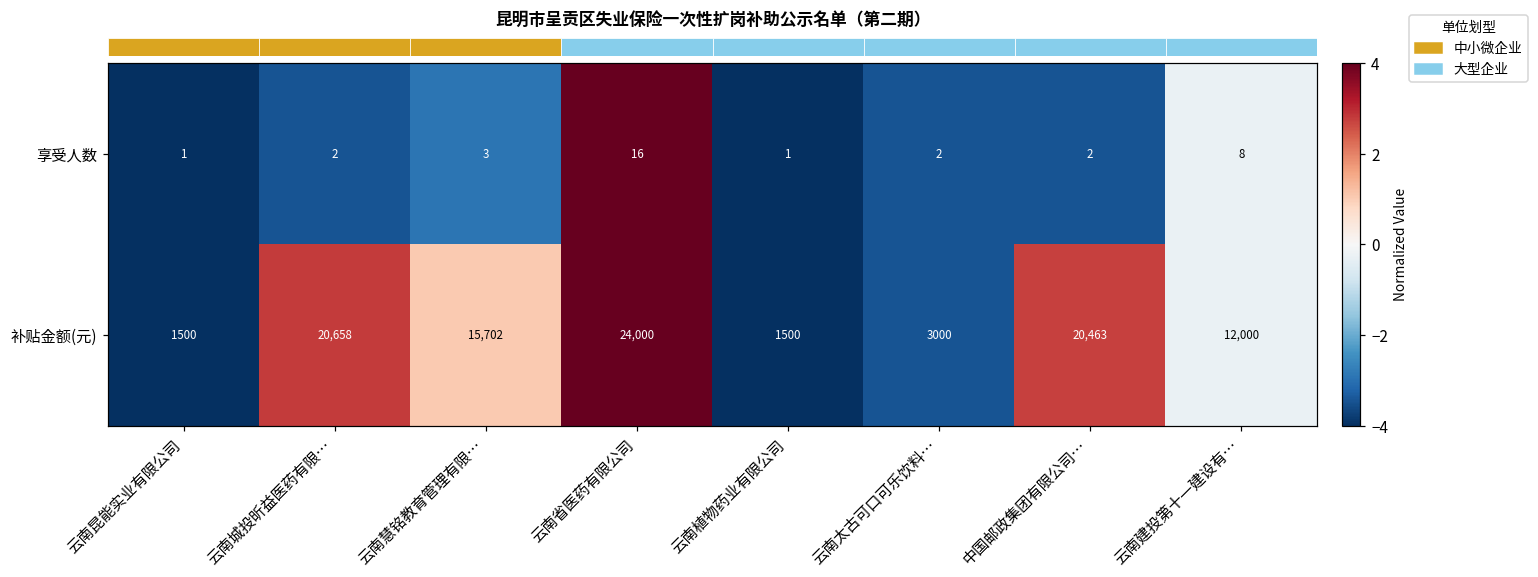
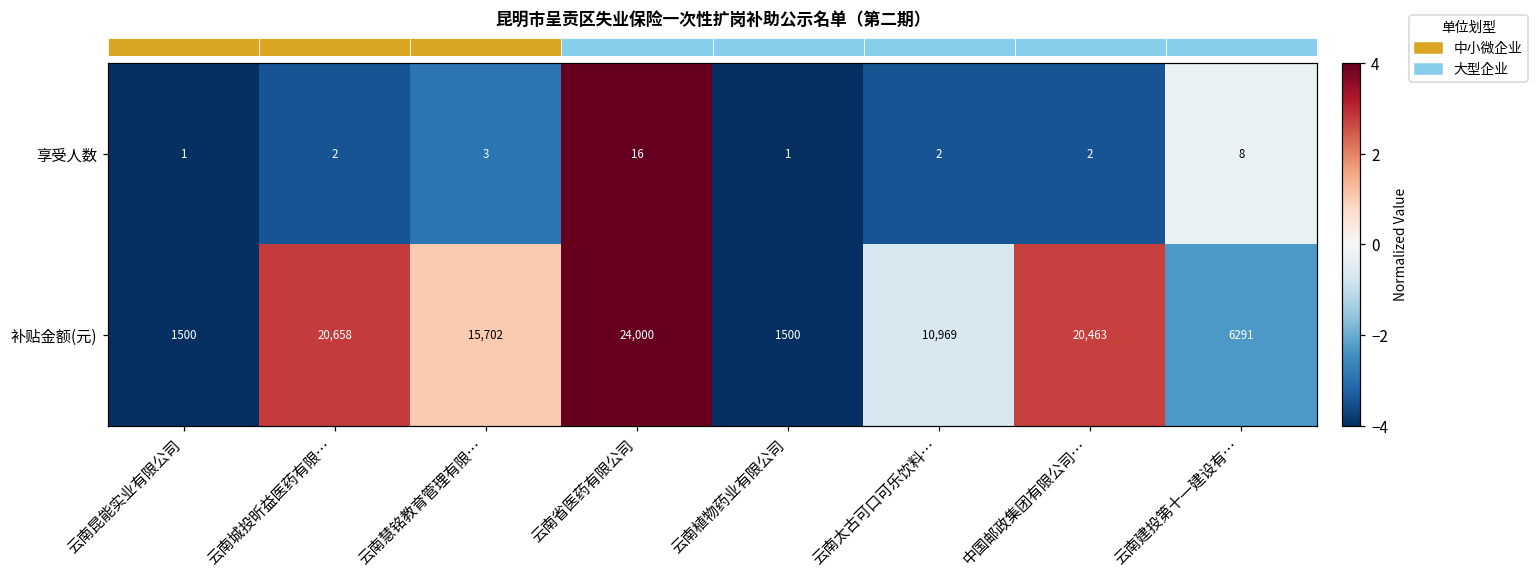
补贴金额(元), 云南太古可口可乐饮料…: 3000 -> 10,969
补贴金额(元), 云南建投第十一建设有…: 12,000 -> 6291
